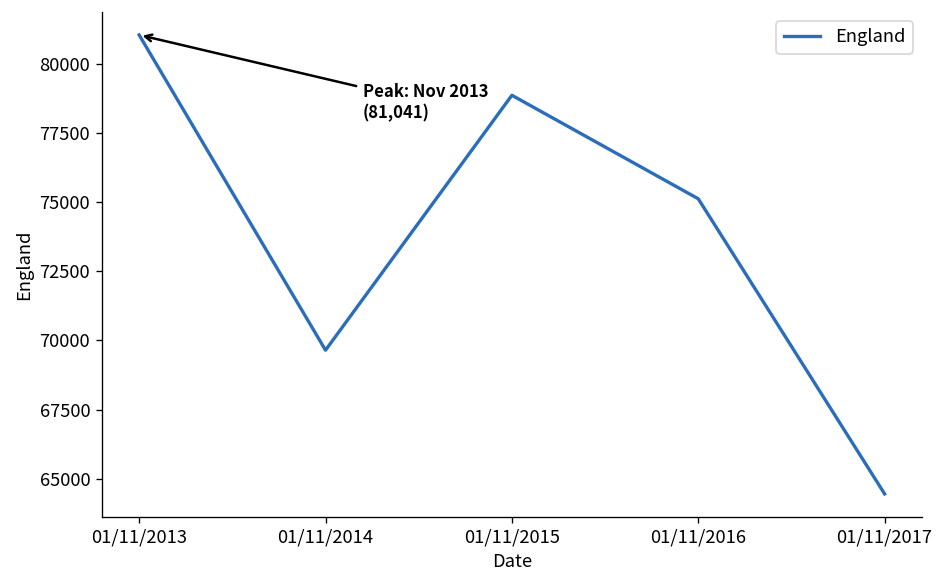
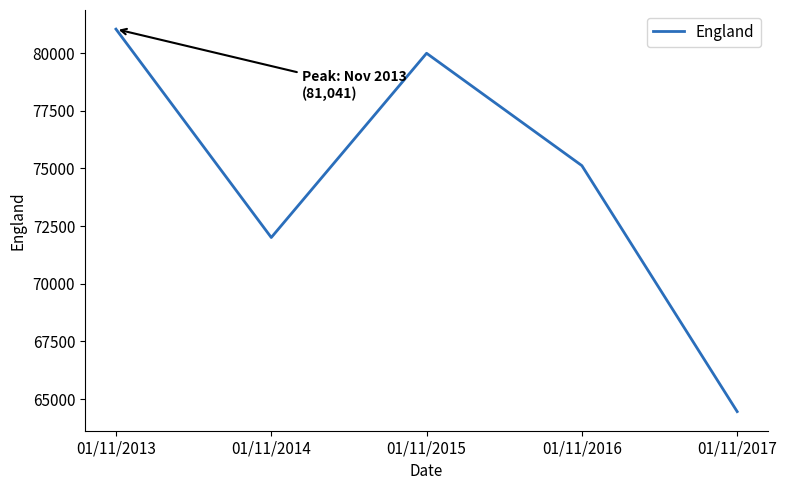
01/11/2014: 69600 -> 72000
01/11/2015: 78900 -> 80000
